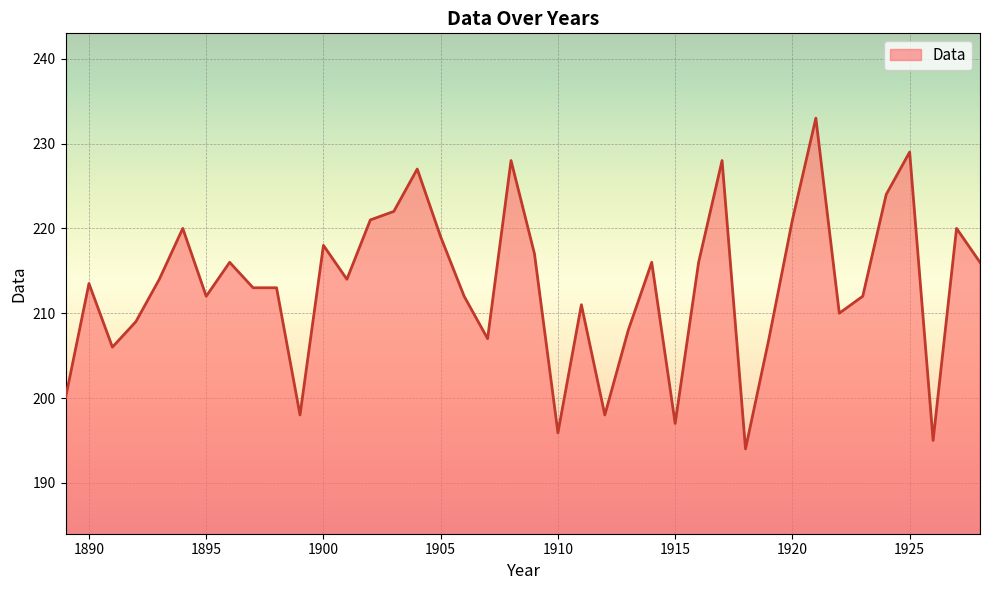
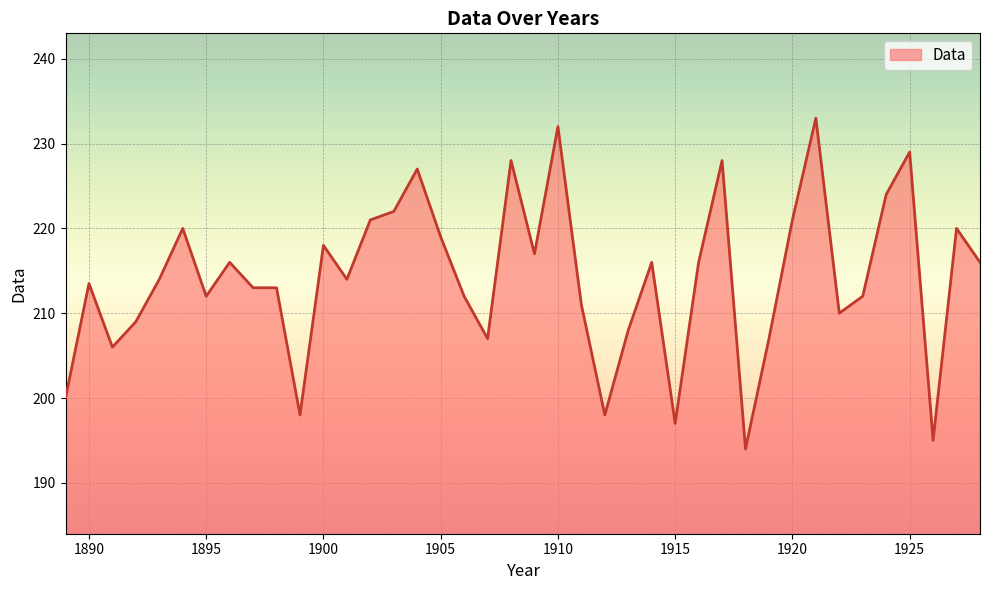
1910: 196 -> 232
